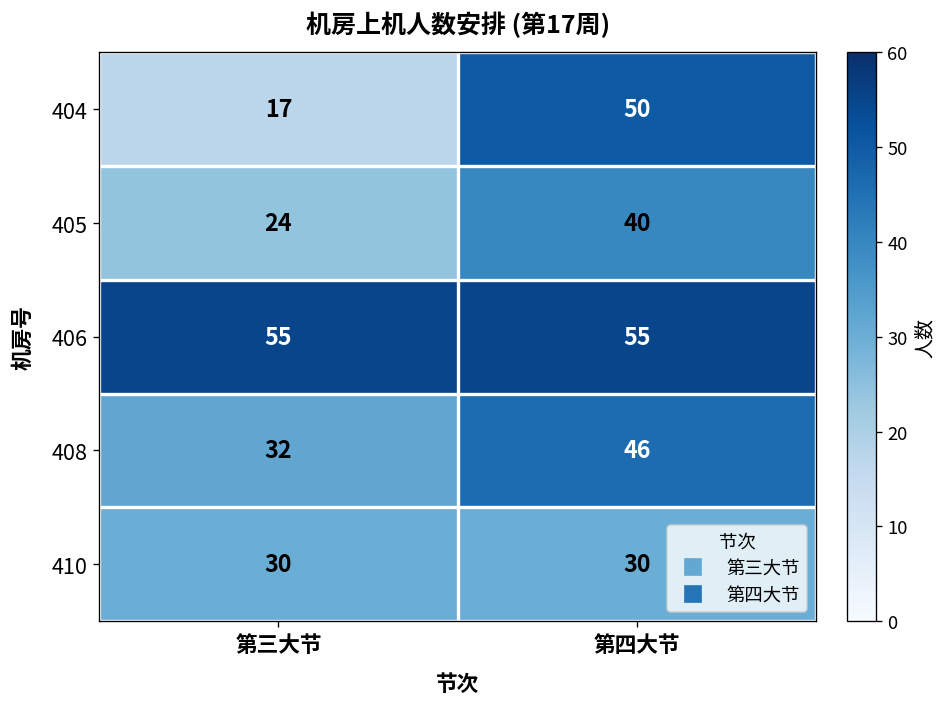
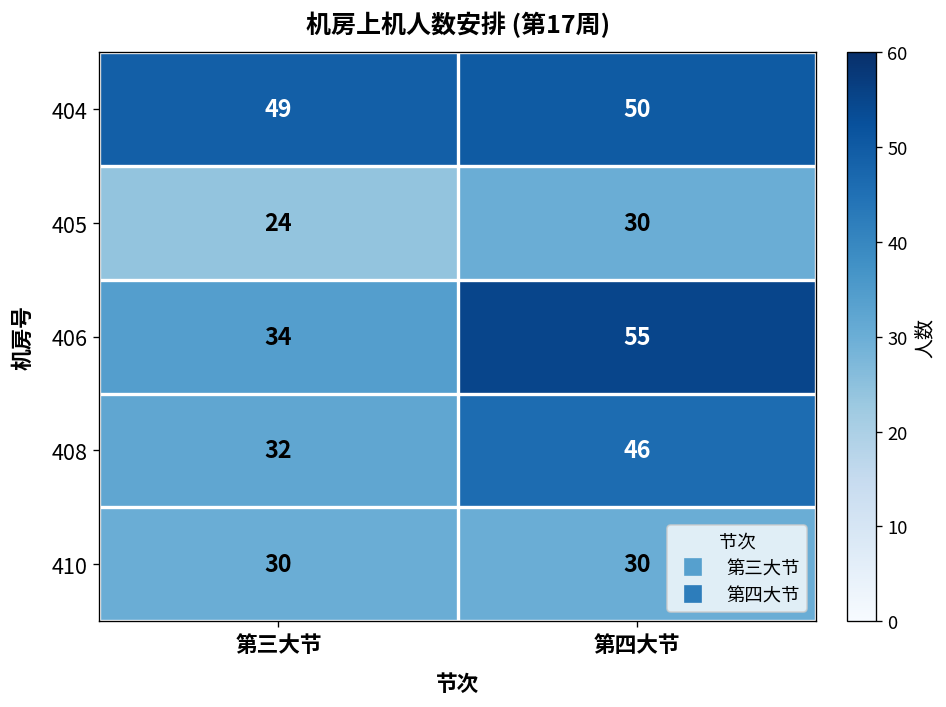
404, 第三大节: 17 -> 49
405, 第四大节: 40 -> 30
406, 第三大节: 55 -> 34
